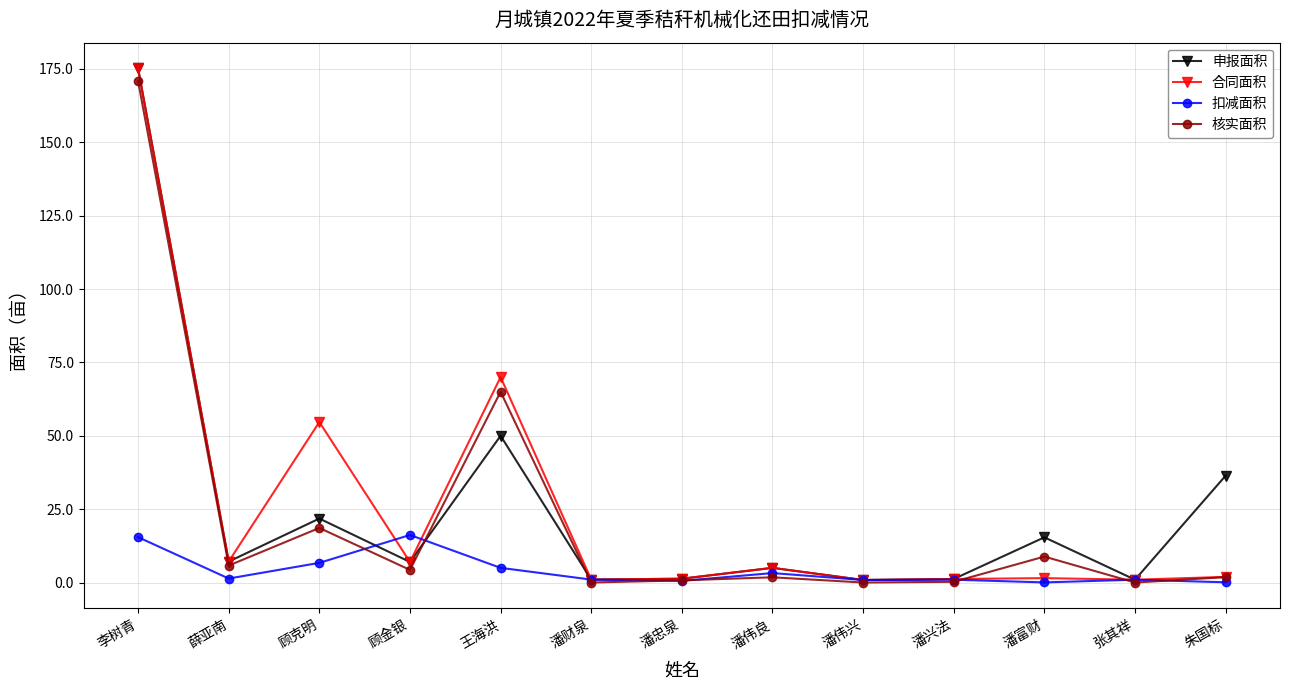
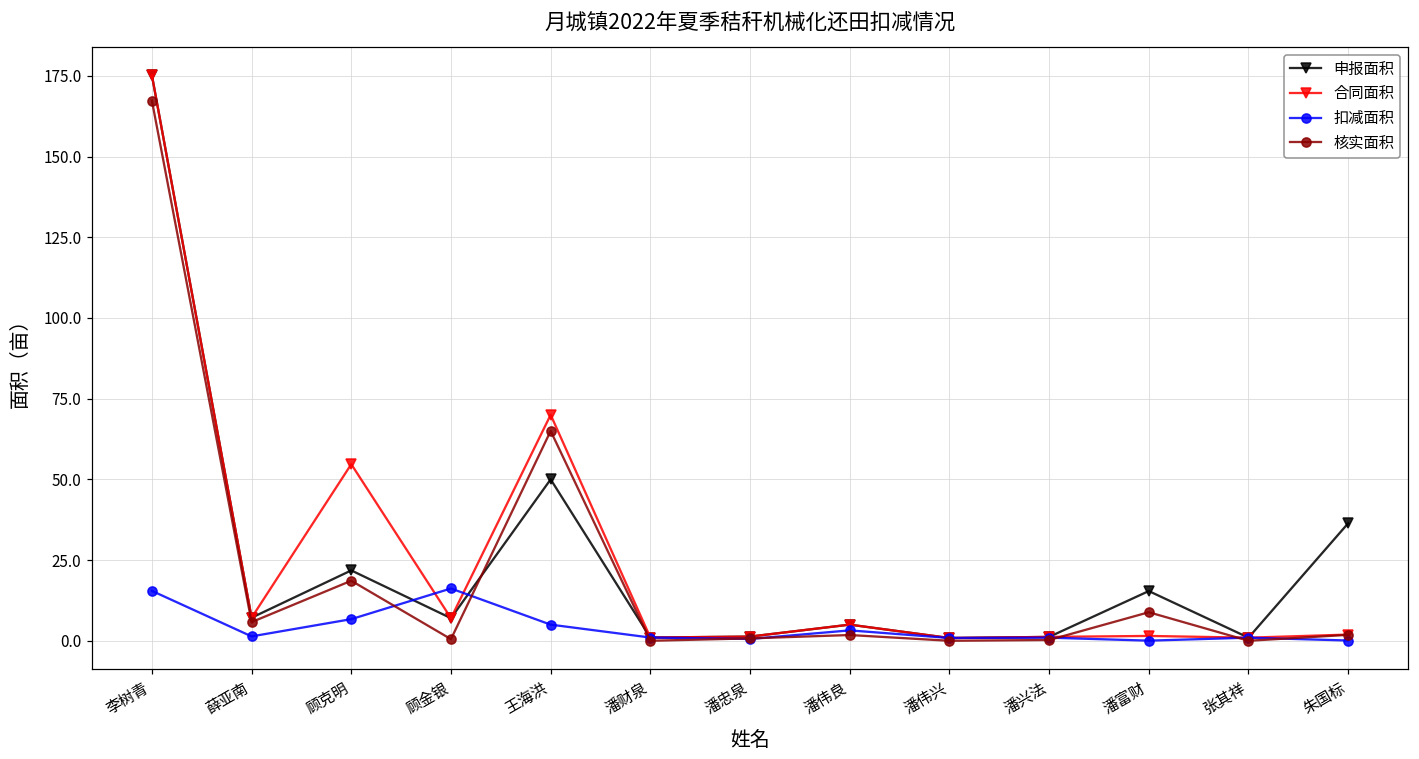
核实面积, 李树青: 171 -> 167
核实面积, 顾金银: 4 -> 1
